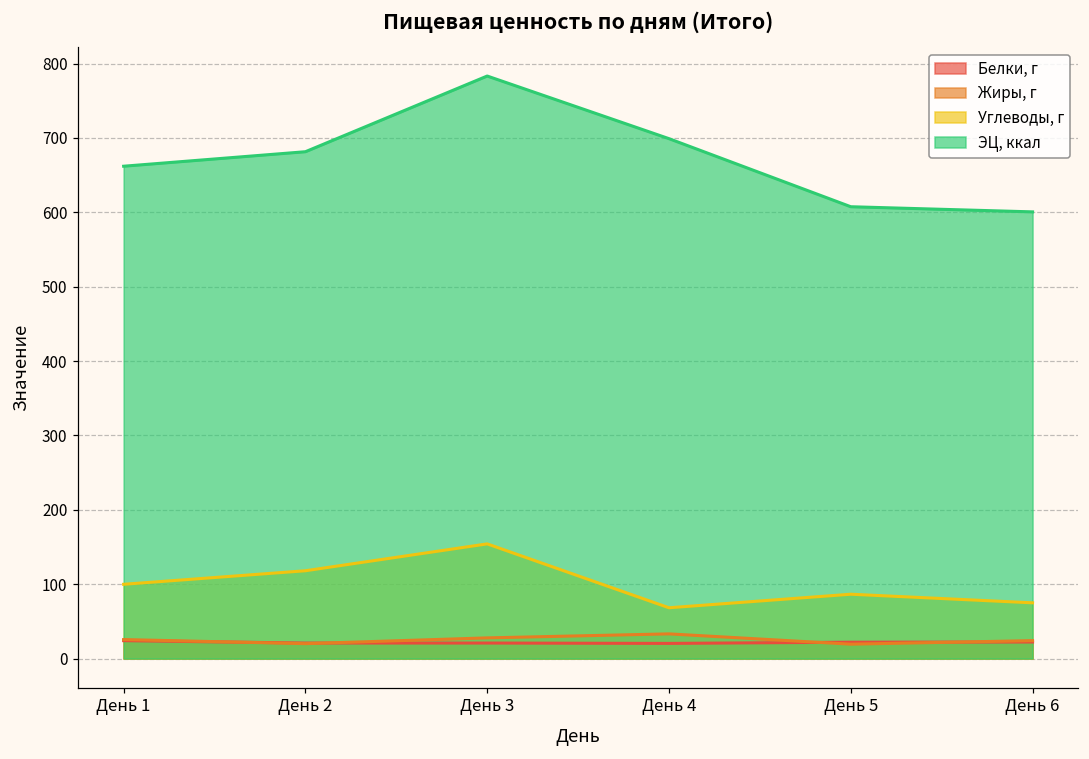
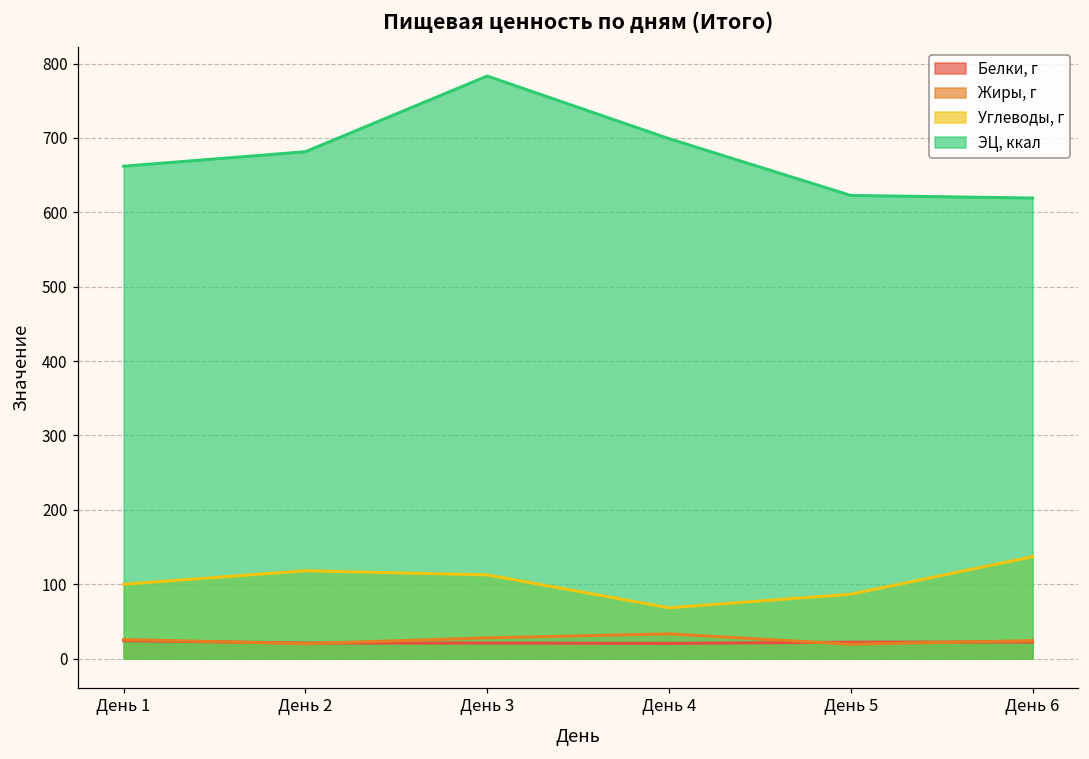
Углеводы, г, День 3: 150 -> 110
ЭЦ, ккал, День 5: 610 -> 620
Углеводы, г, День 6: 70 -> 140
ЭЦ, ккал, День 6: 600 -> 620
